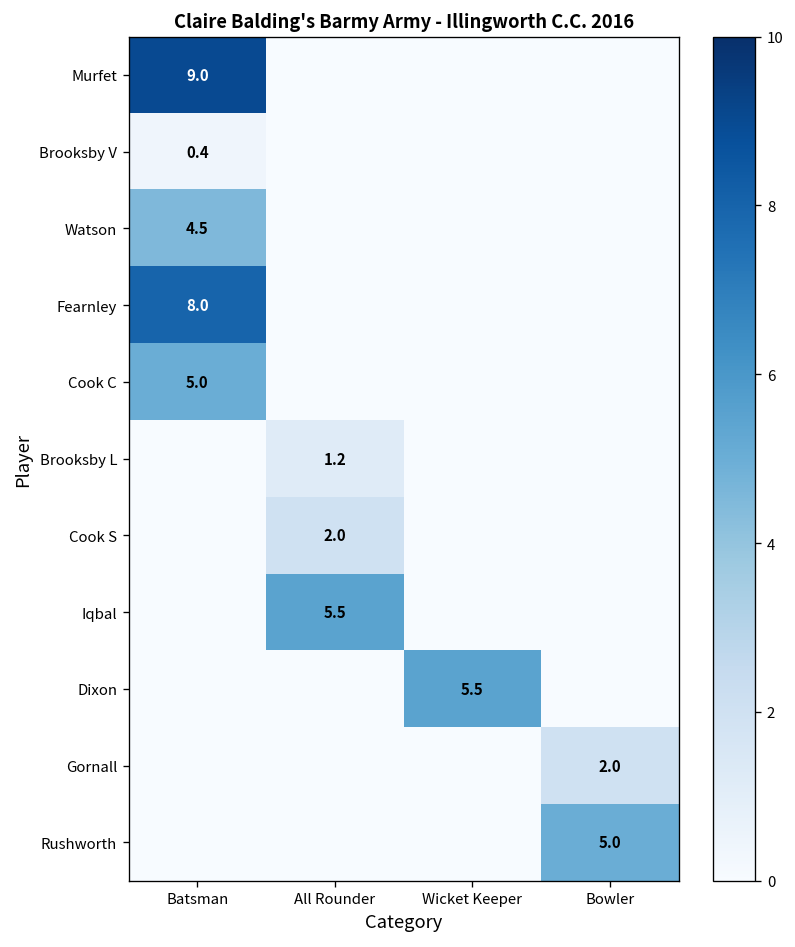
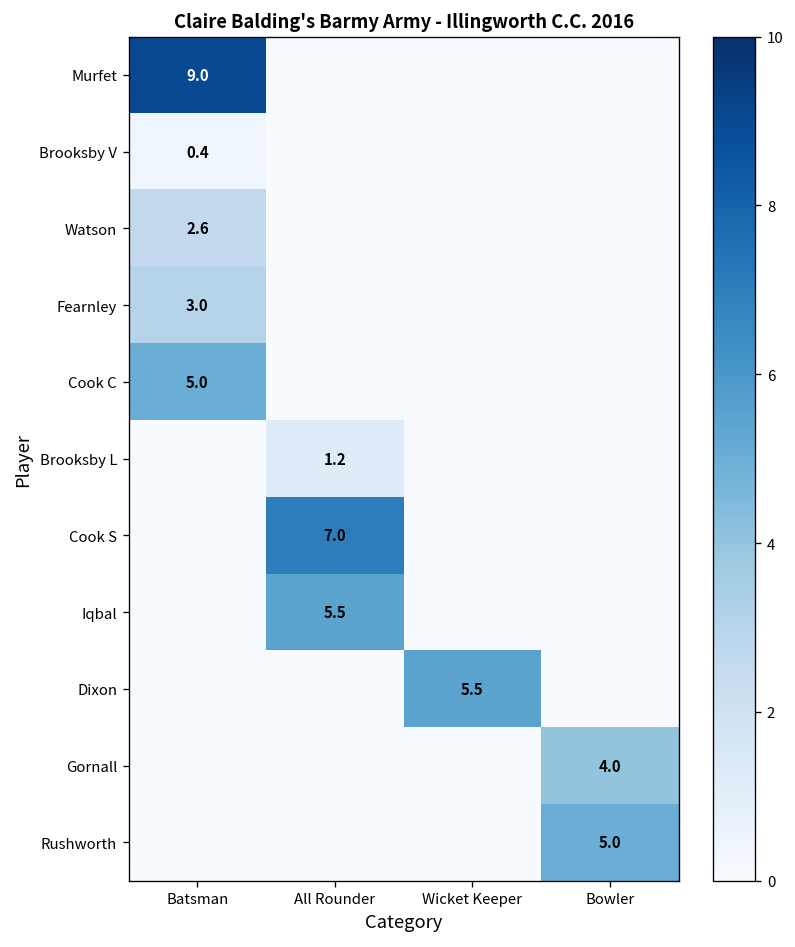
Watson, Batsman: 4.5 -> 2.6
Fearnley, Batsman: 8.0 -> 3.0
Cook S, All Rounder: 2.0 -> 7.0
Gornall, Bowler: 2.0 -> 4.0
